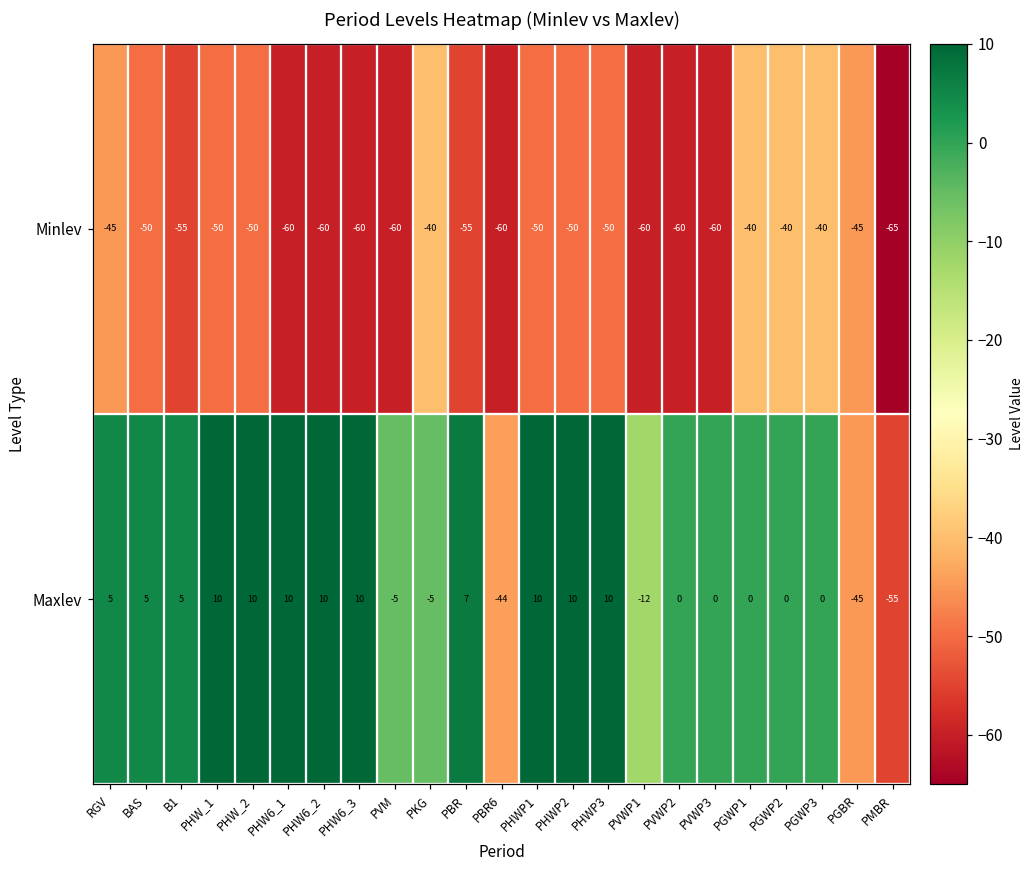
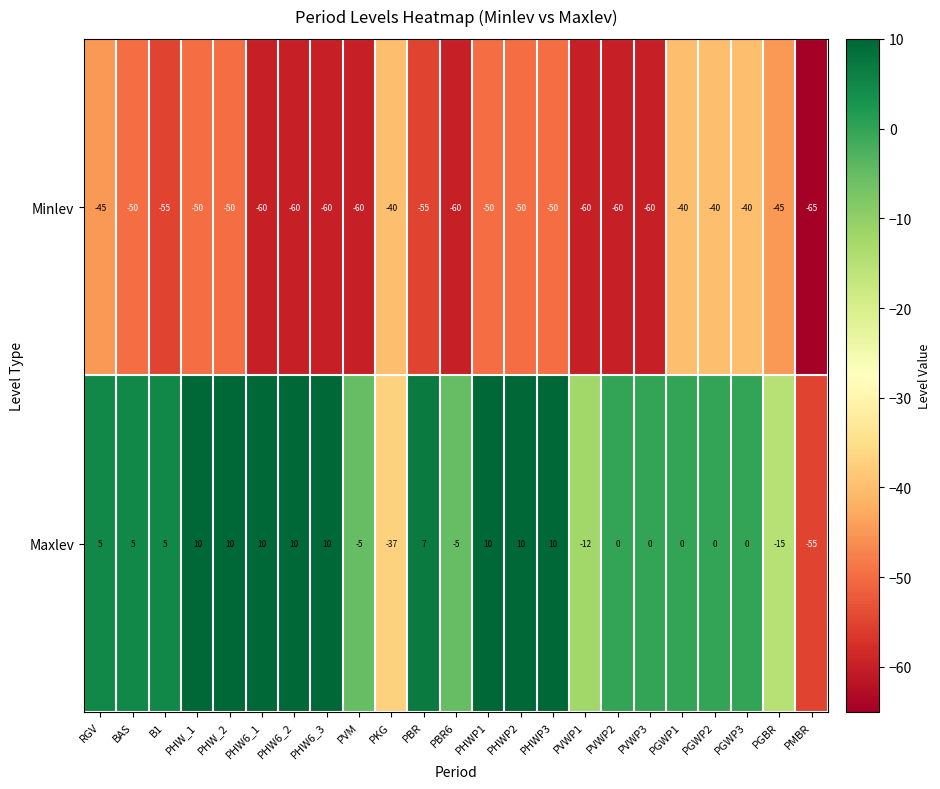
Maxlev, PKG: -5 -> -37
Maxlev, PBR6: -44 -> -5
Maxlev, PGBR: -45 -> -15
